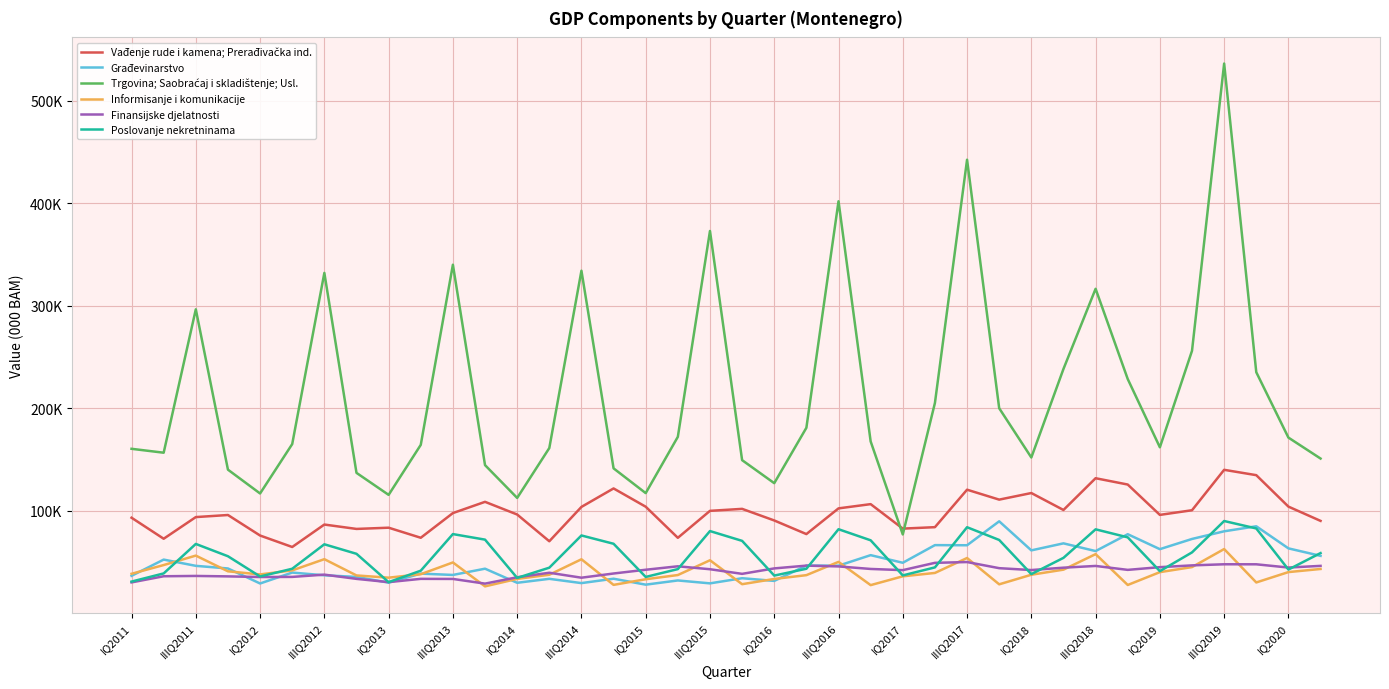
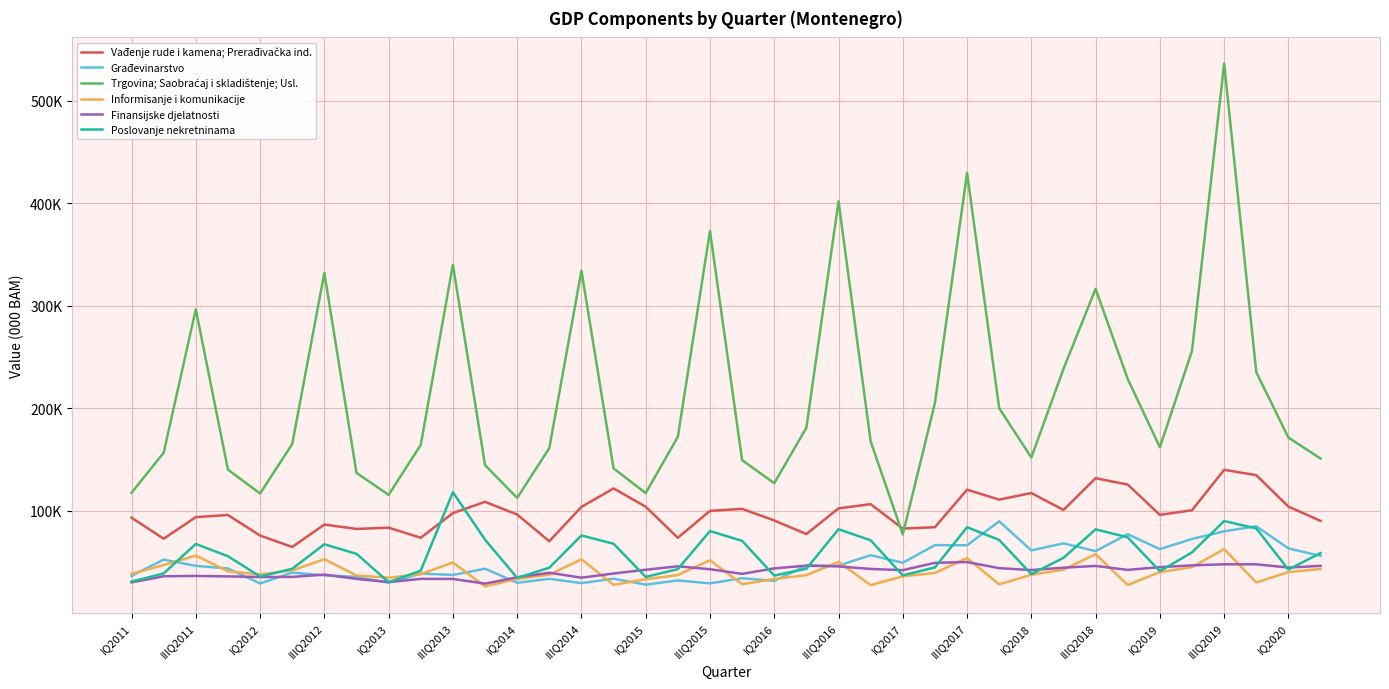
Trgovina; Saobraćaj i skladištenje; Usl., IQ2011: 160000 -> 118000
Poslovanje nekretninama, IIIQ2013: 77000 -> 118000
Trgovina; Saobraćaj i skladištenje; Usl., IIIQ2017: 442000 -> 429000
